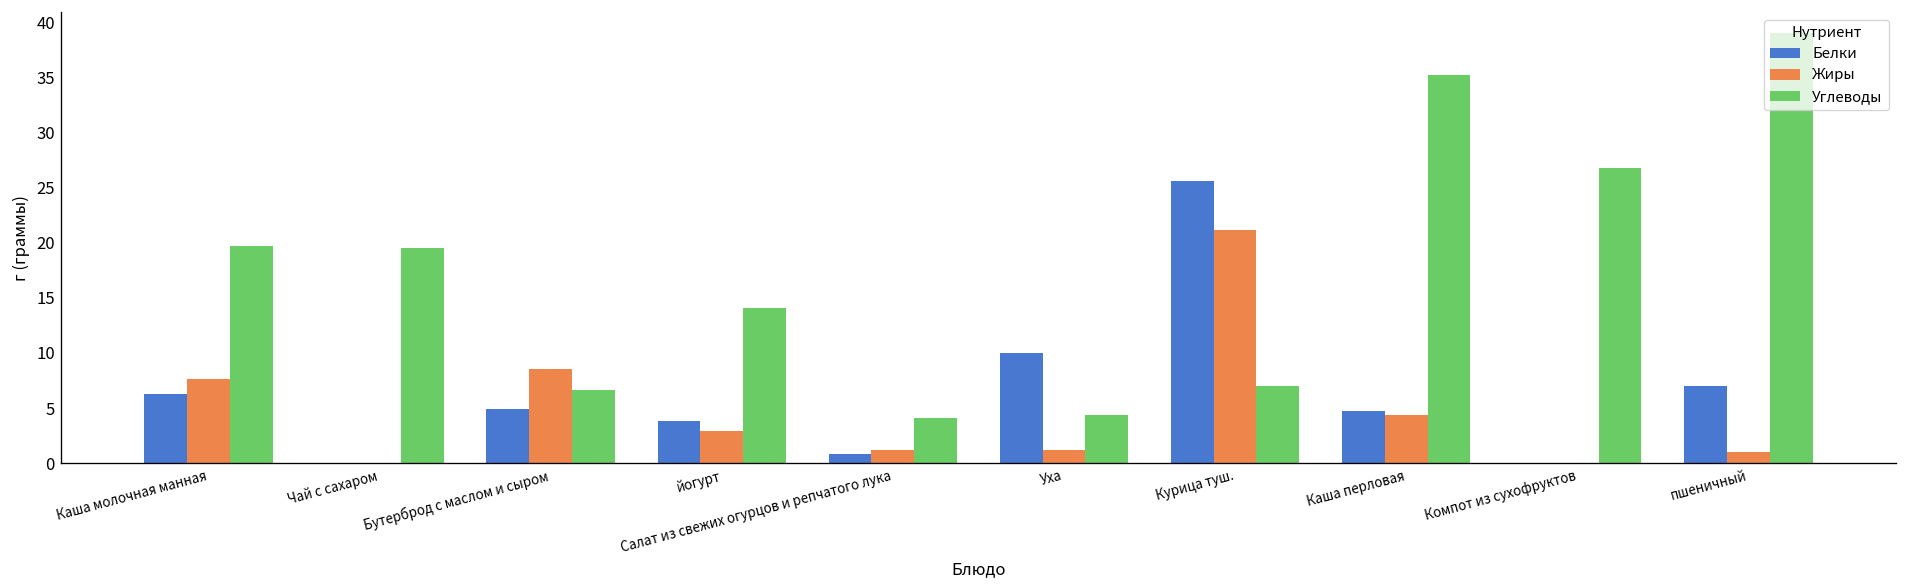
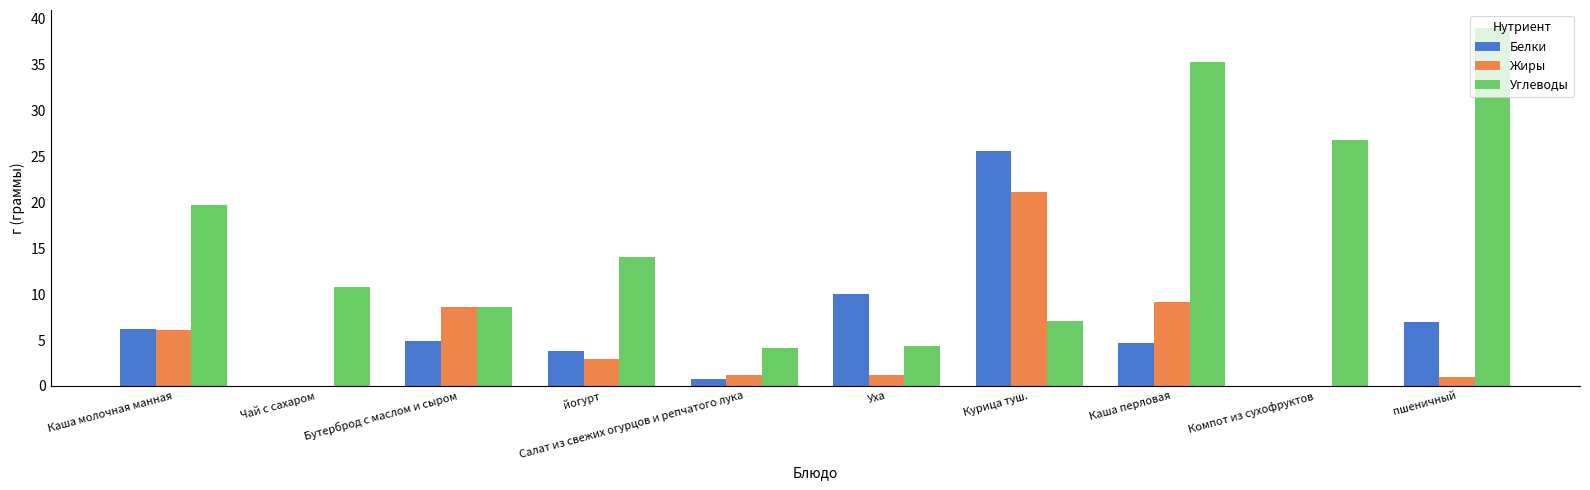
Жиры, Каша молочная манная: 8 -> 6
Углеводы, Чай с сахаром: 20 -> 11
Углеводы, Бутерброд с маслом и сыром: 7 -> 9
Жиры, Каша перловая: 4 -> 9
